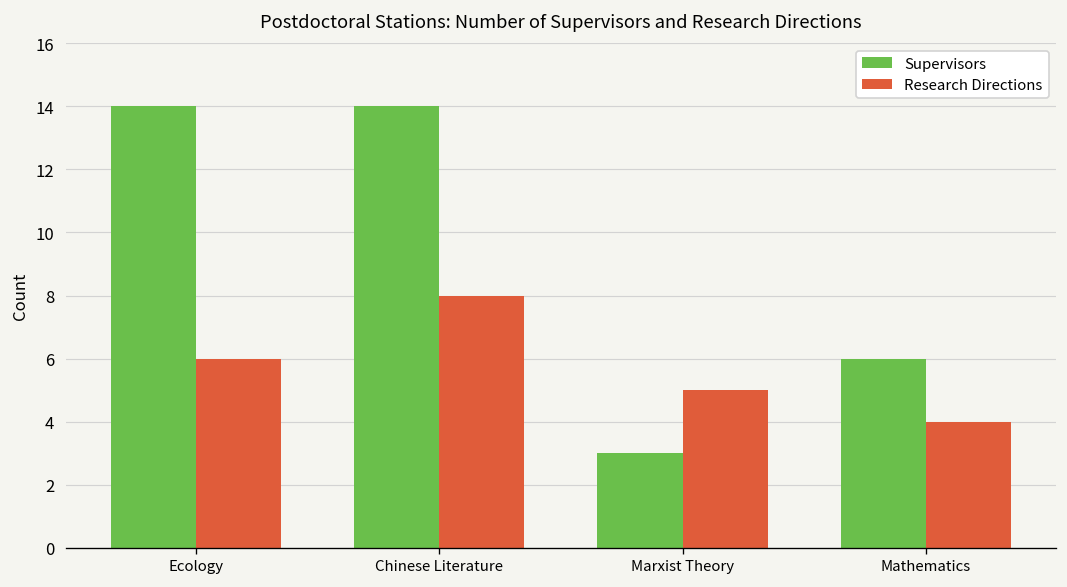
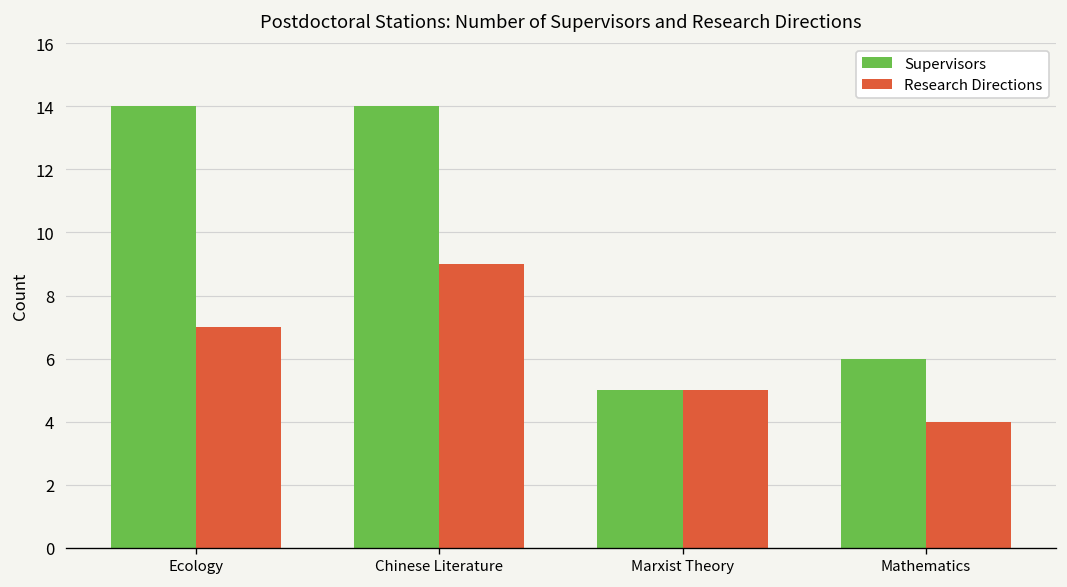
Research Directions, Ecology: 6 -> 7
Research Directions, Chinese Literature: 8 -> 9
Supervisors, Marxist Theory: 3 -> 5
